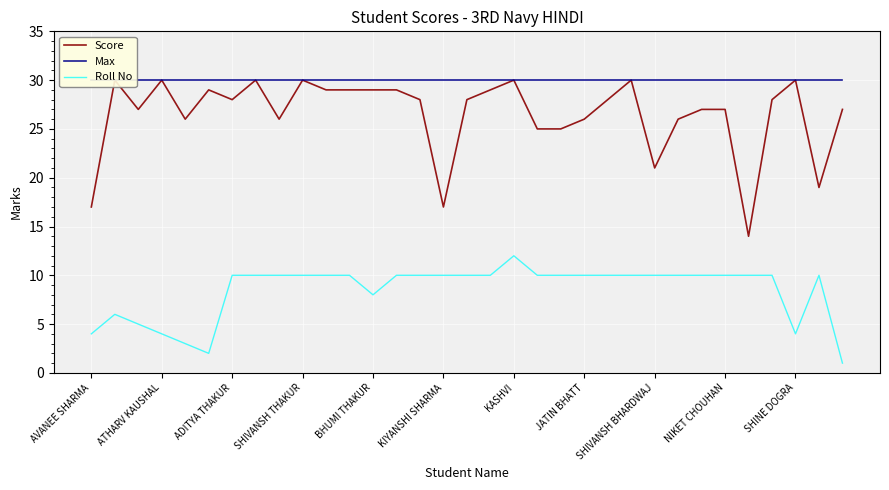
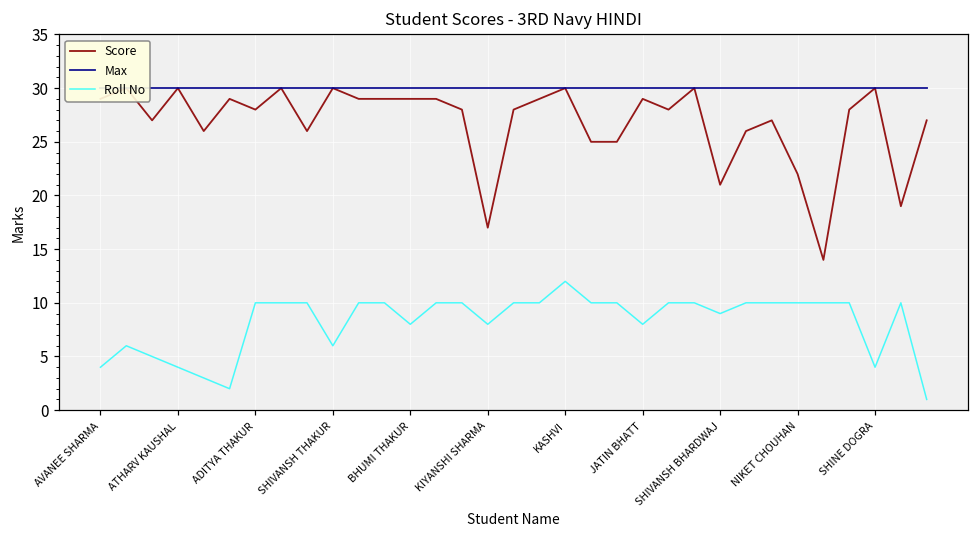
Score, AVANEE SHARMA: 17 -> 29
Roll No, SHIVANSH THAKUR: 10 -> 6
Roll No, KIYANSHI SHARMA: 10 -> 8
Score, JATIN BHATT: 26 -> 29
Roll No, JATIN BHATT: 10 -> 8
Roll No, SHIVANSH BHARDWAJ: 10 -> 9
Score, NIKET CHOUHAN: 27 -> 22
